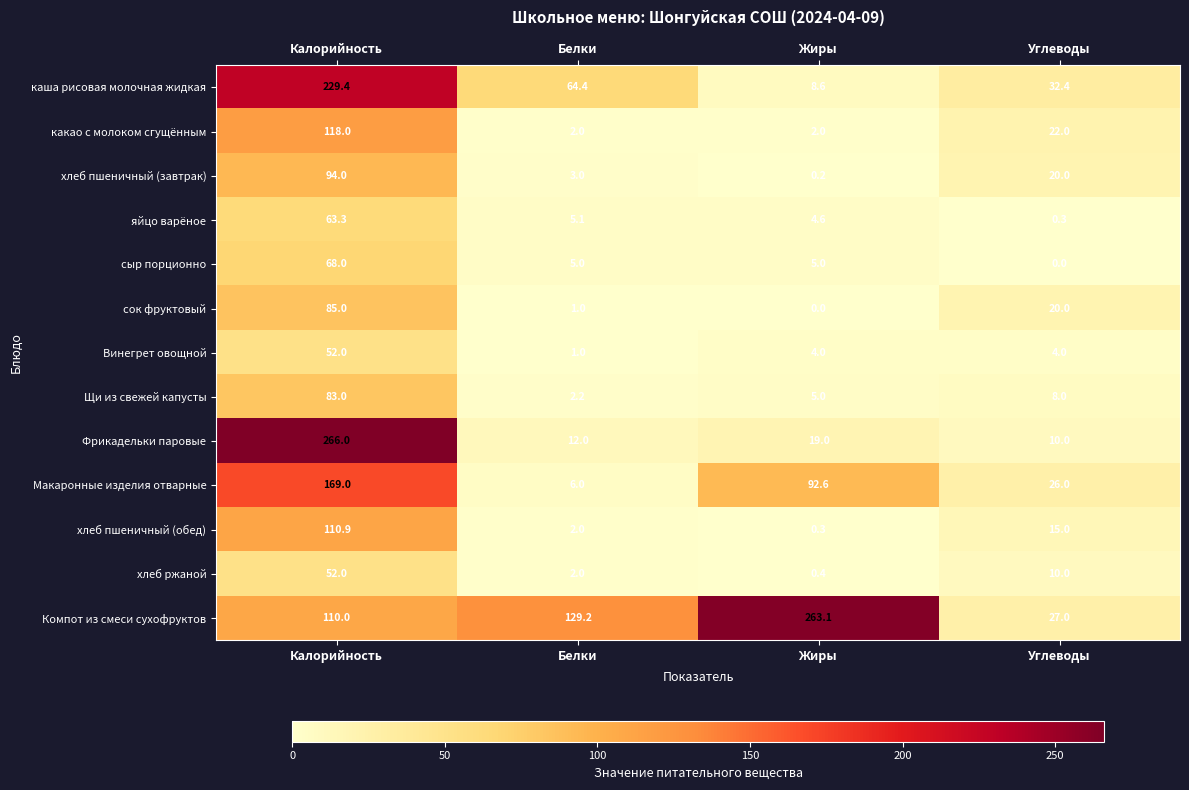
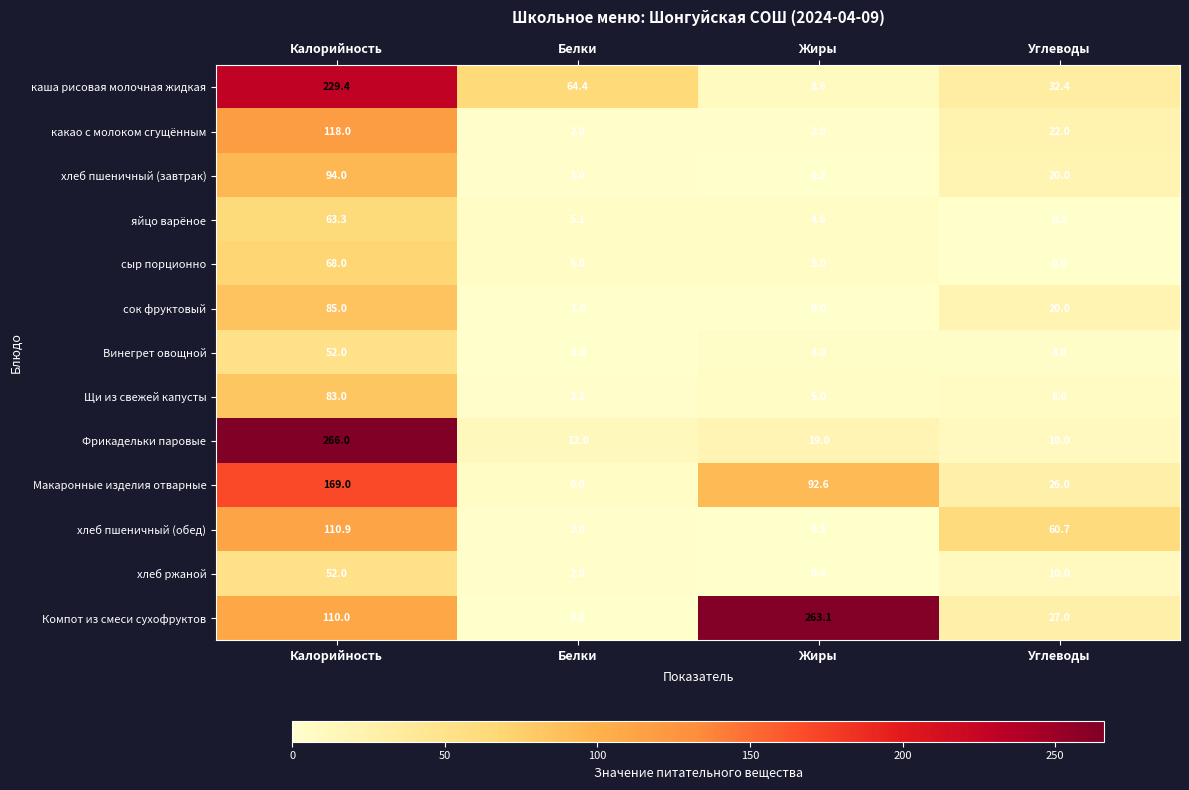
хлеб пшеничный (обед), Углеводы: 15.0 -> 60.7
Компот из смеси сухофруктов, Белки: 129.2 -> 0.0
